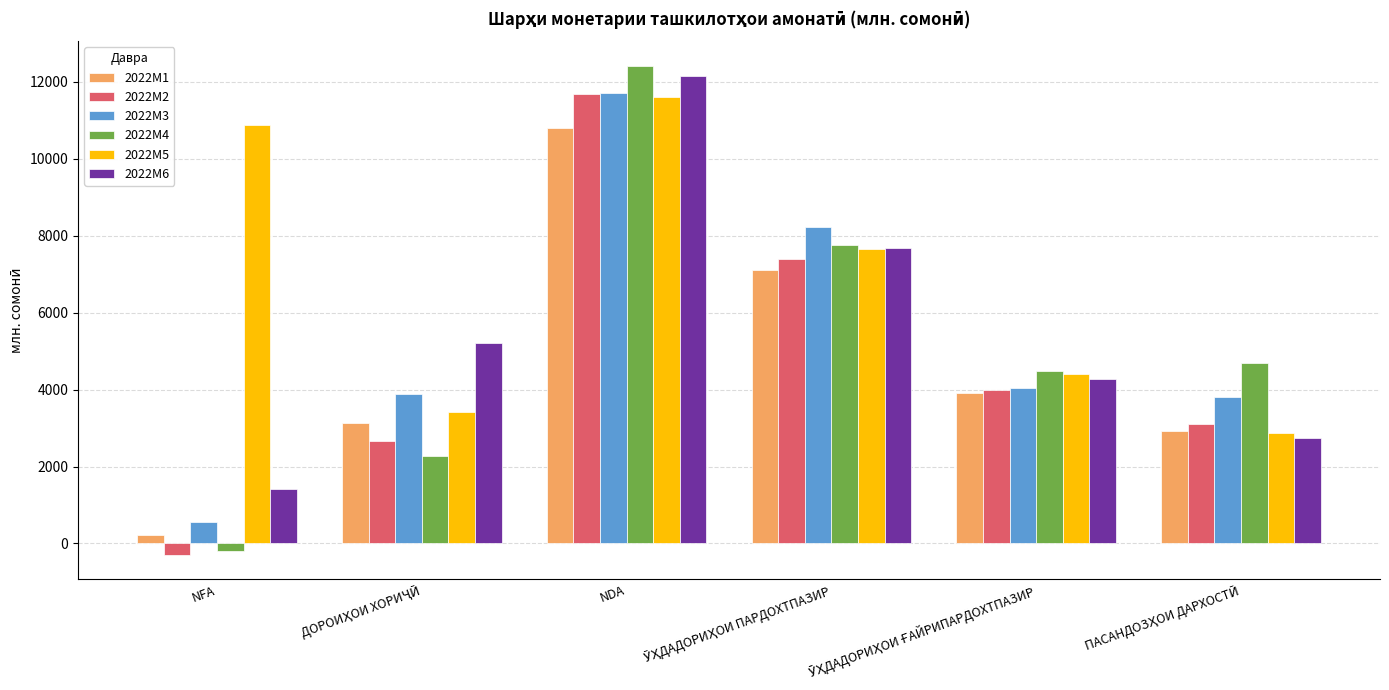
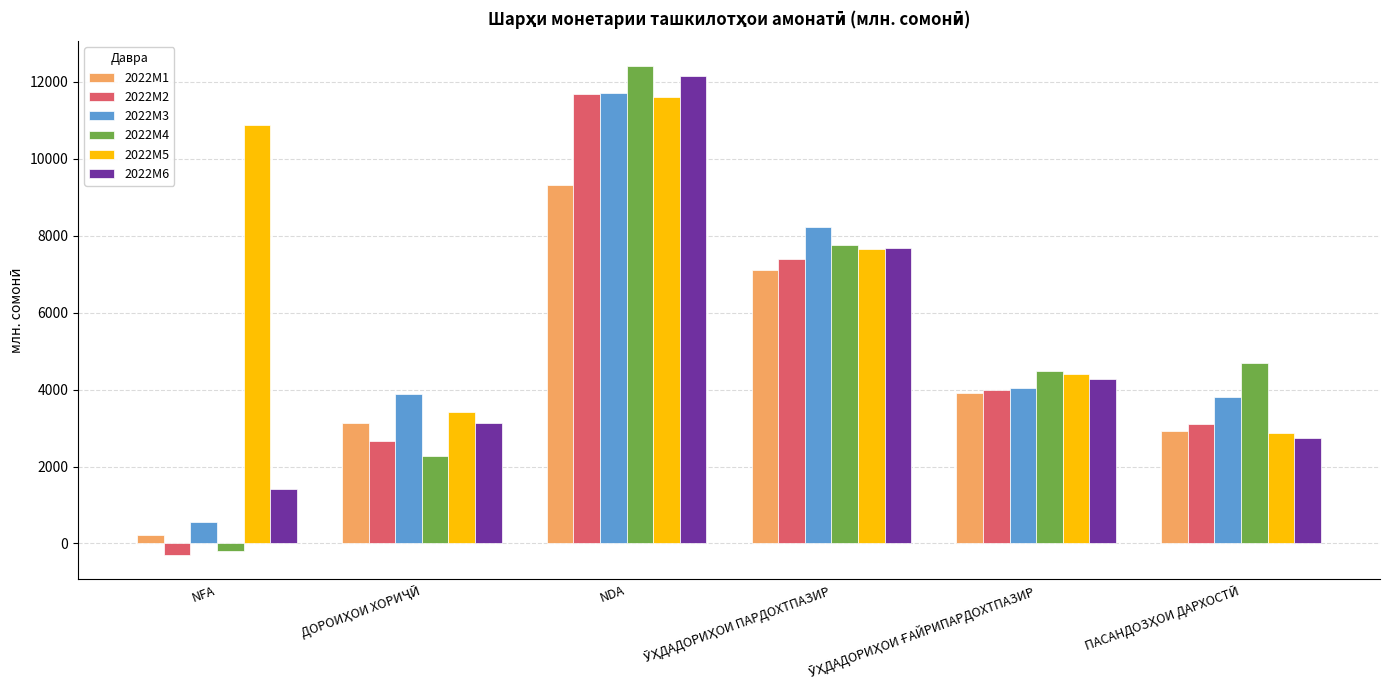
2022M6, ДОРОИҲОИ ХОРИҶӢ: 5200 -> 3100
2022M1, NDA: 10800 -> 9300
